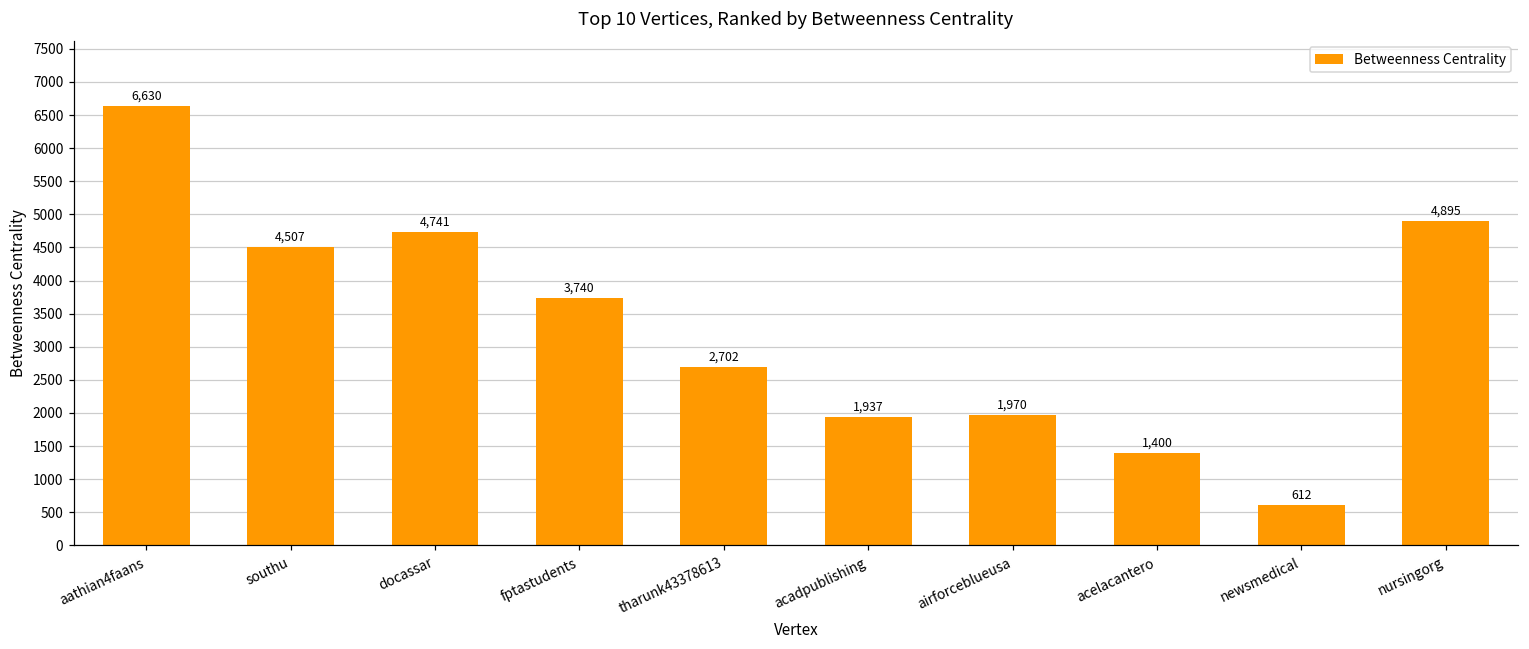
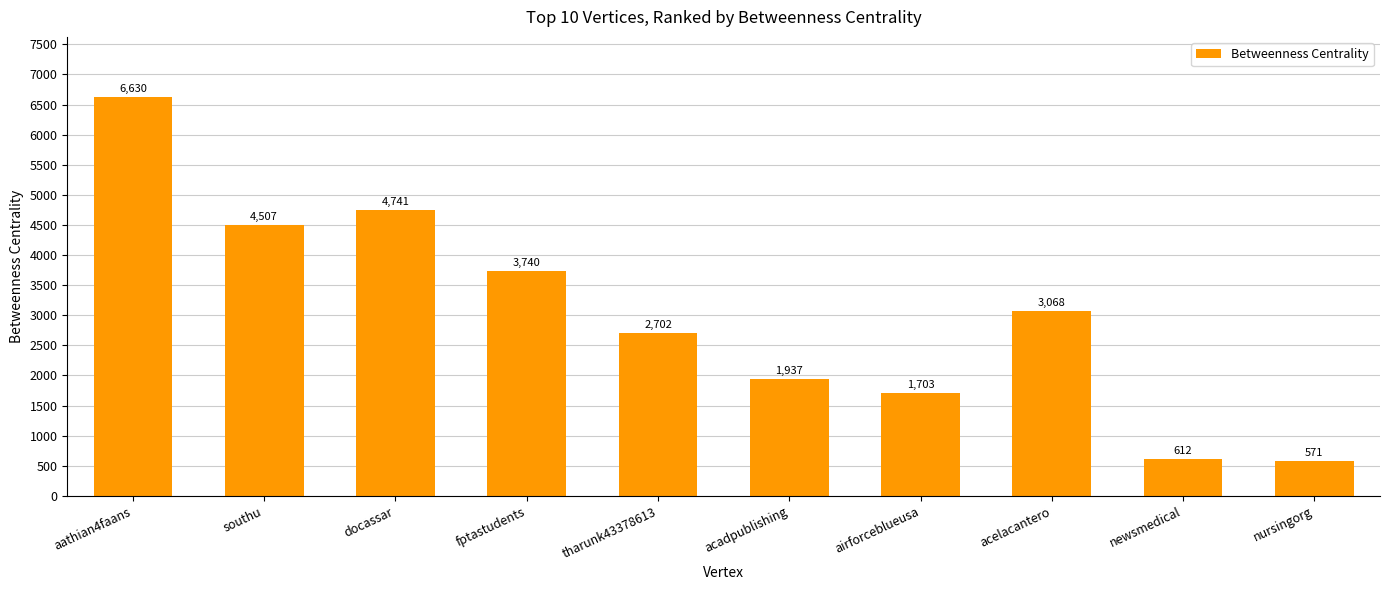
airforceblueusa: 1,970 -> 1,703
acelacantero: 1,400 -> 3,068
nursingorg: 4,895 -> 571
